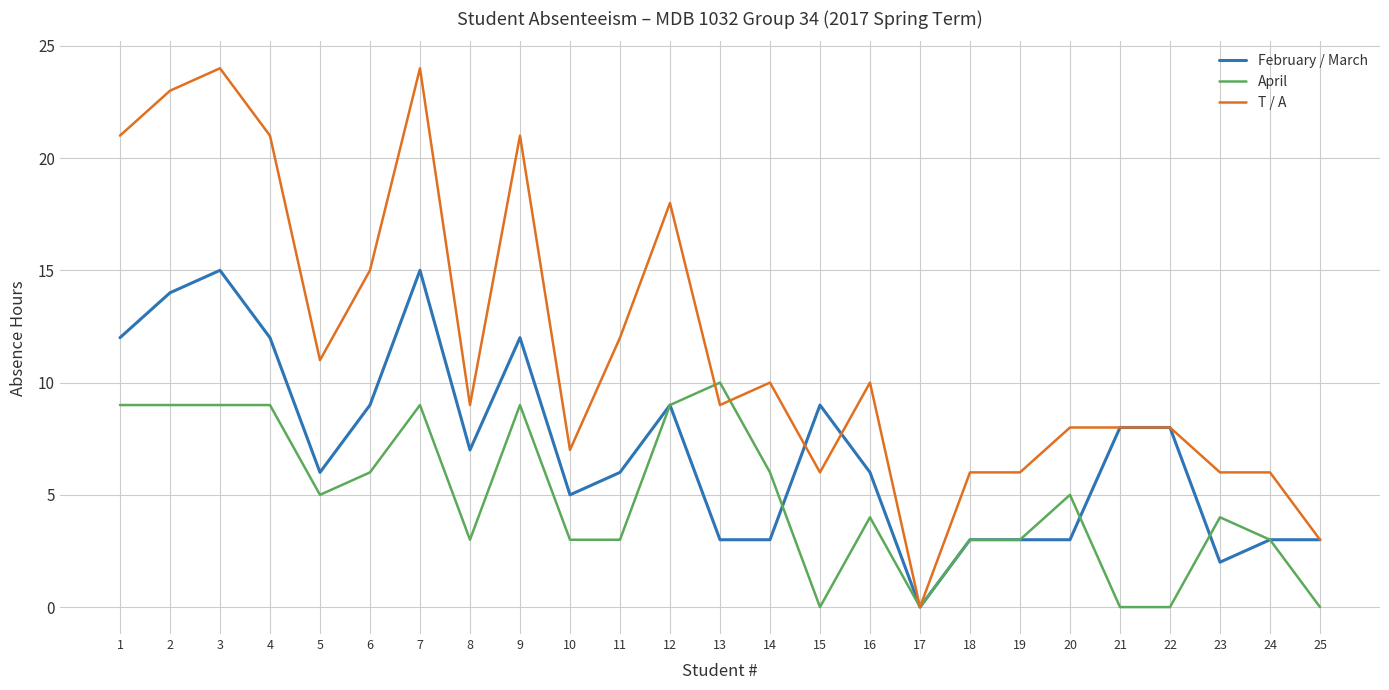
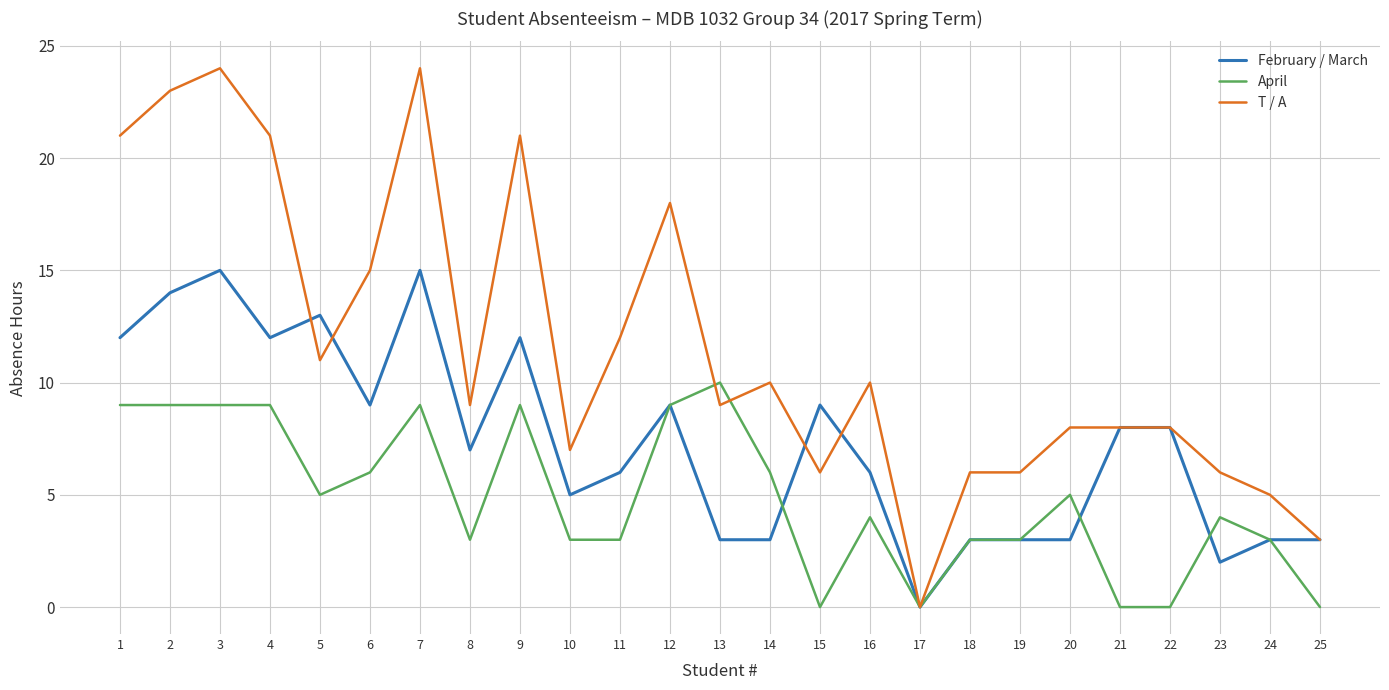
February / March, 5: 6 -> 13
T / A, 24: 6 -> 5
